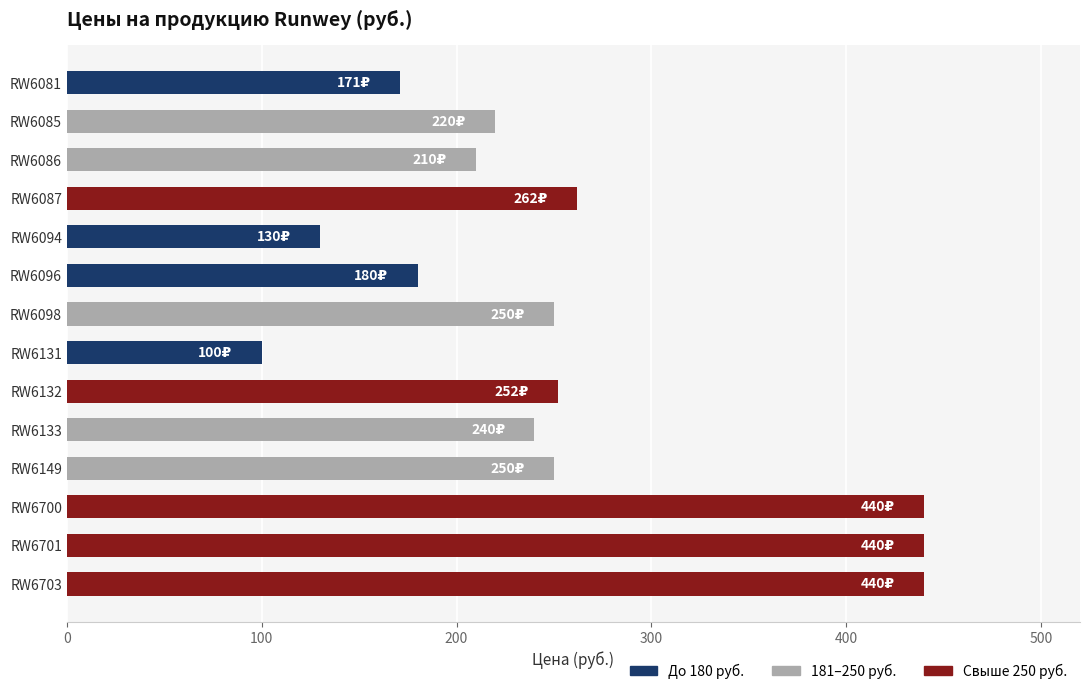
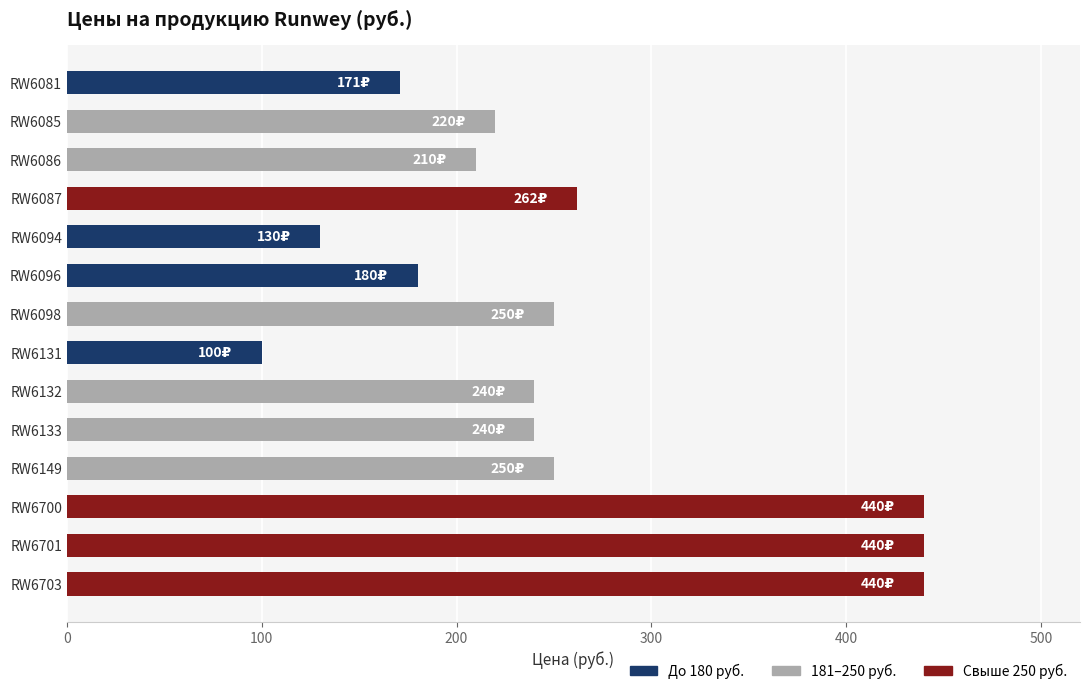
RW6132: 252₽ -> 240₽
